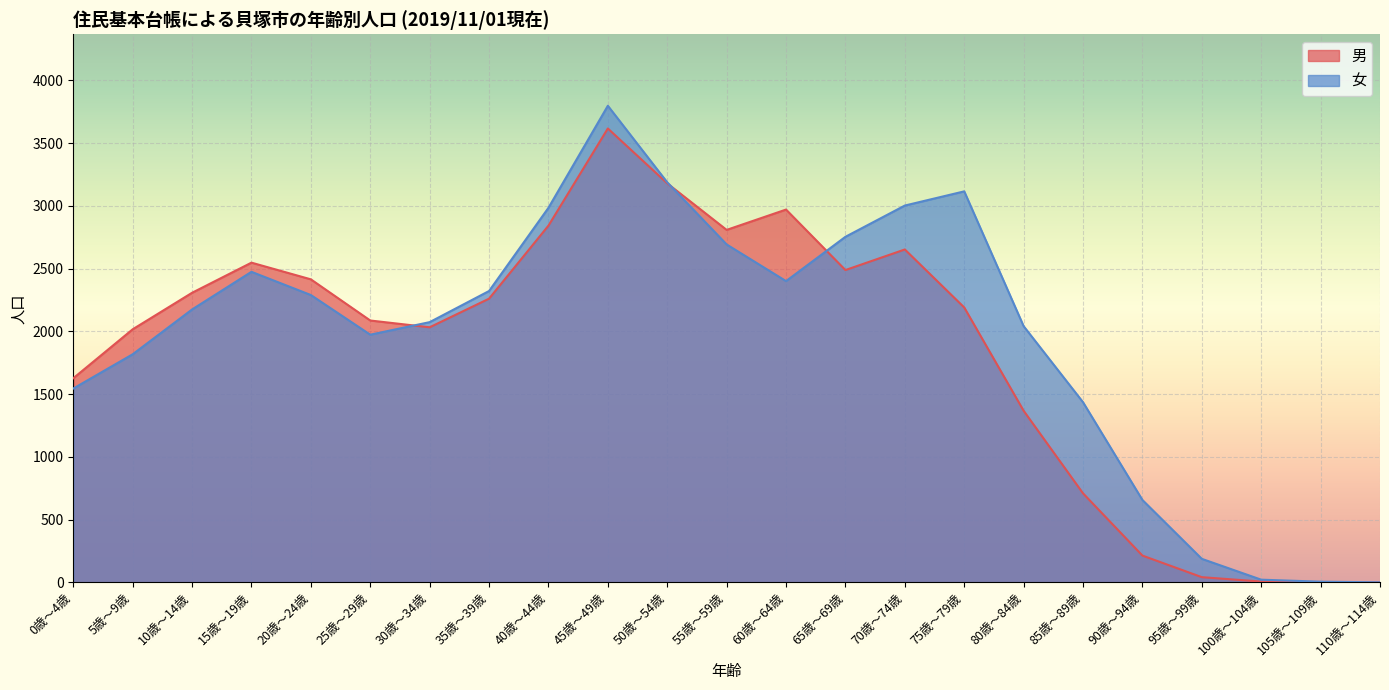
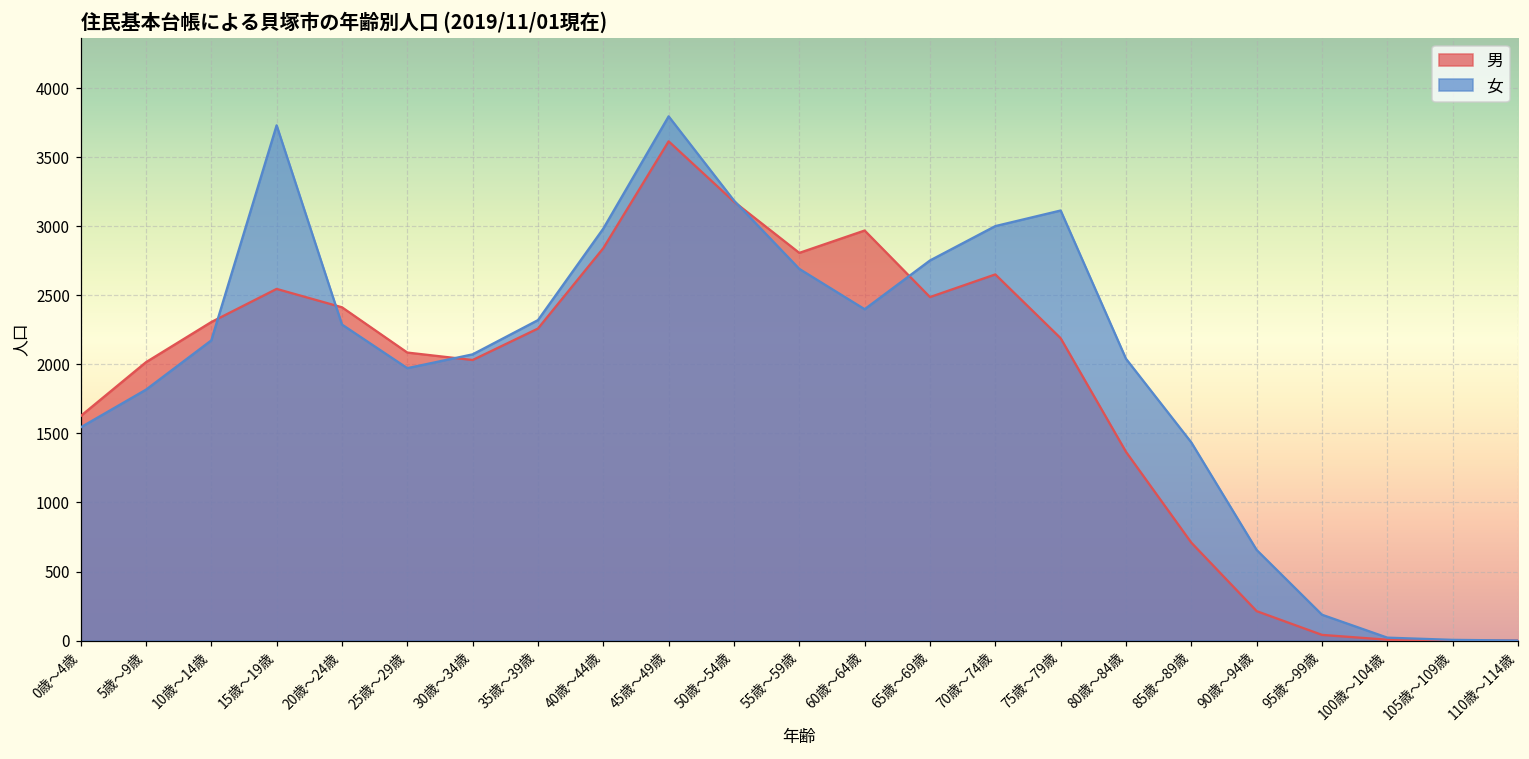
女, 15歳～19歳: 2470 -> 3730
